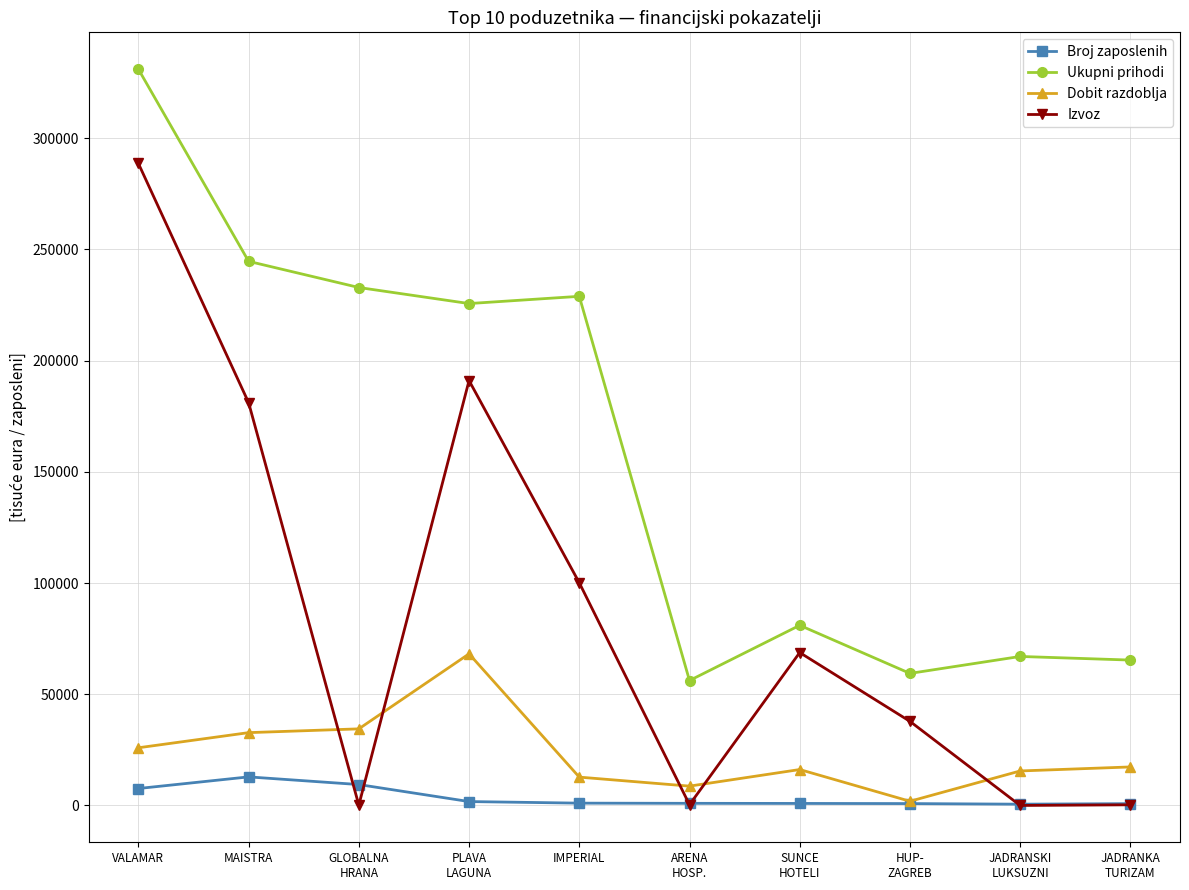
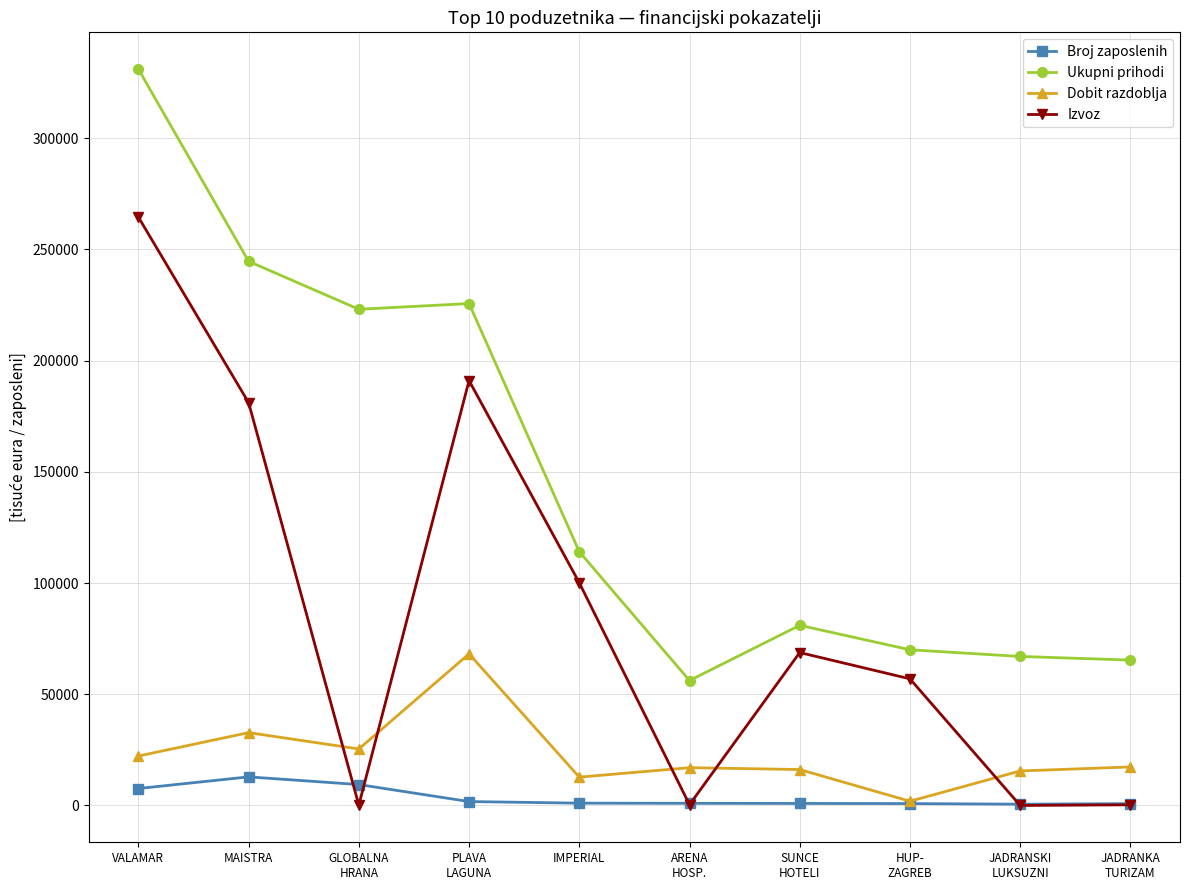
Dobit razdoblja, VALAMAR: 26000 -> 22000
Izvoz, VALAMAR: 289000 -> 265000
Ukupni prihodi, GLOBALNA HRANA: 233000 -> 223000
Dobit razdoblja, GLOBALNA HRANA: 34000 -> 25000
Ukupni prihodi, IMPERIAL: 229000 -> 114000
Dobit razdoblja, ARENA HOSP.: 9000 -> 17000
Ukupni prihodi, HUP- ZAGREB: 59000 -> 70000
Izvoz, HUP- ZAGREB: 38000 -> 57000
